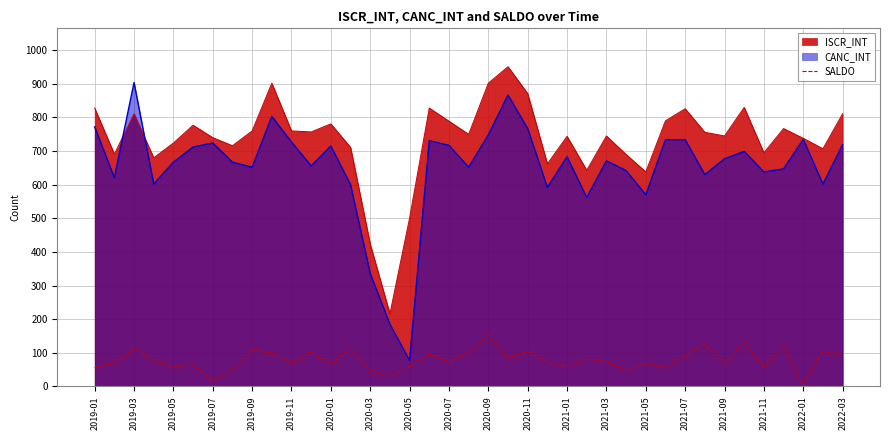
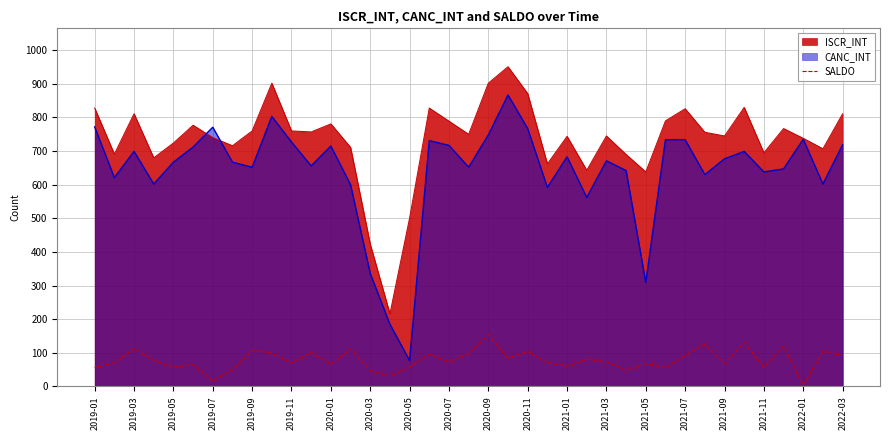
CANC_INT, 2019-03: 900 -> 700
CANC_INT, 2019-07: 720 -> 770
CANC_INT, 2021-05: 570 -> 310
